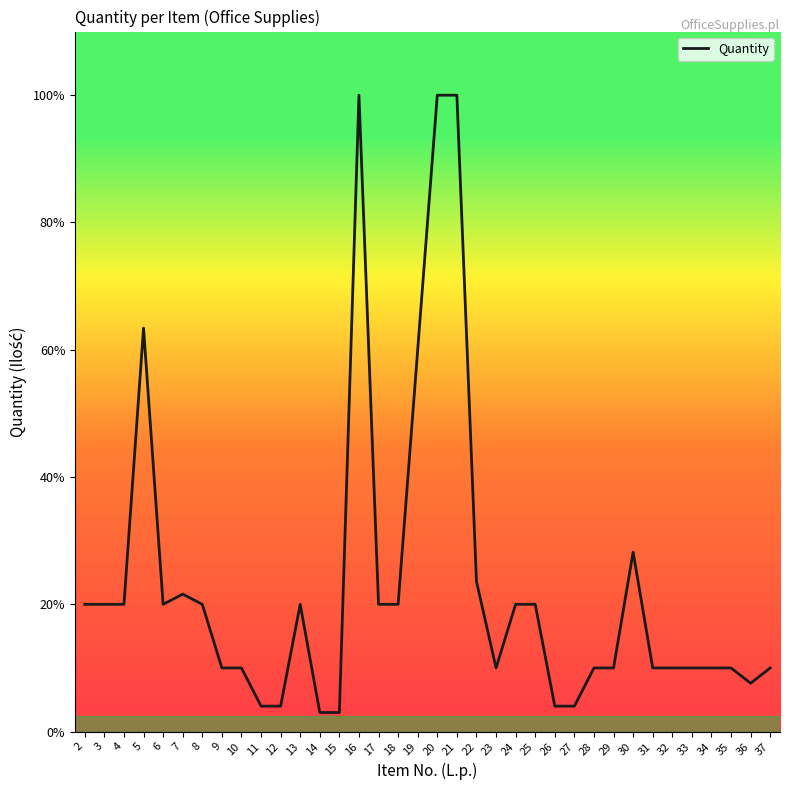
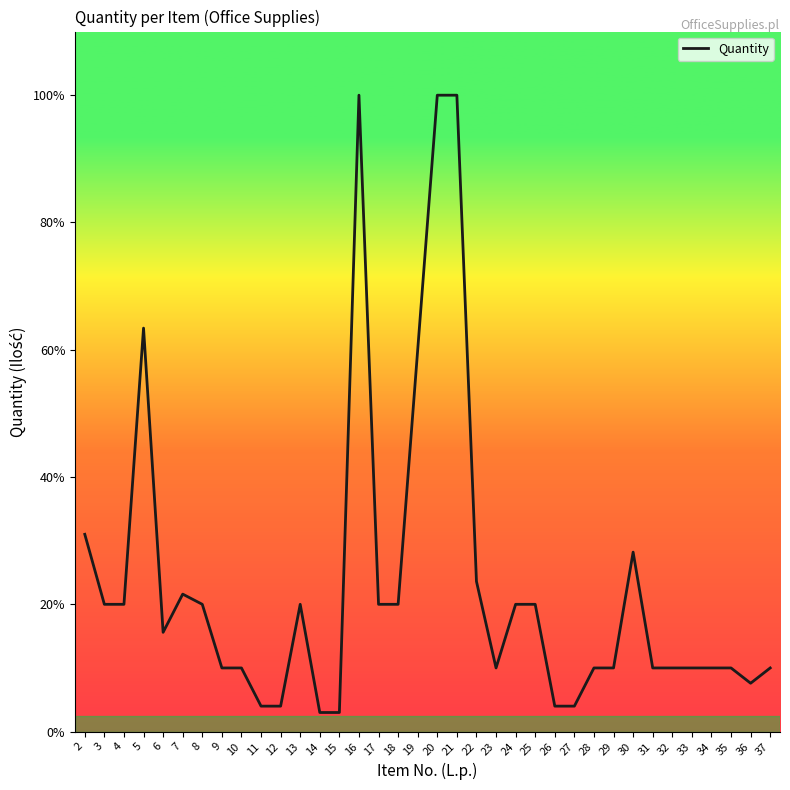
2: 20% -> 31%
6: 20% -> 16%
